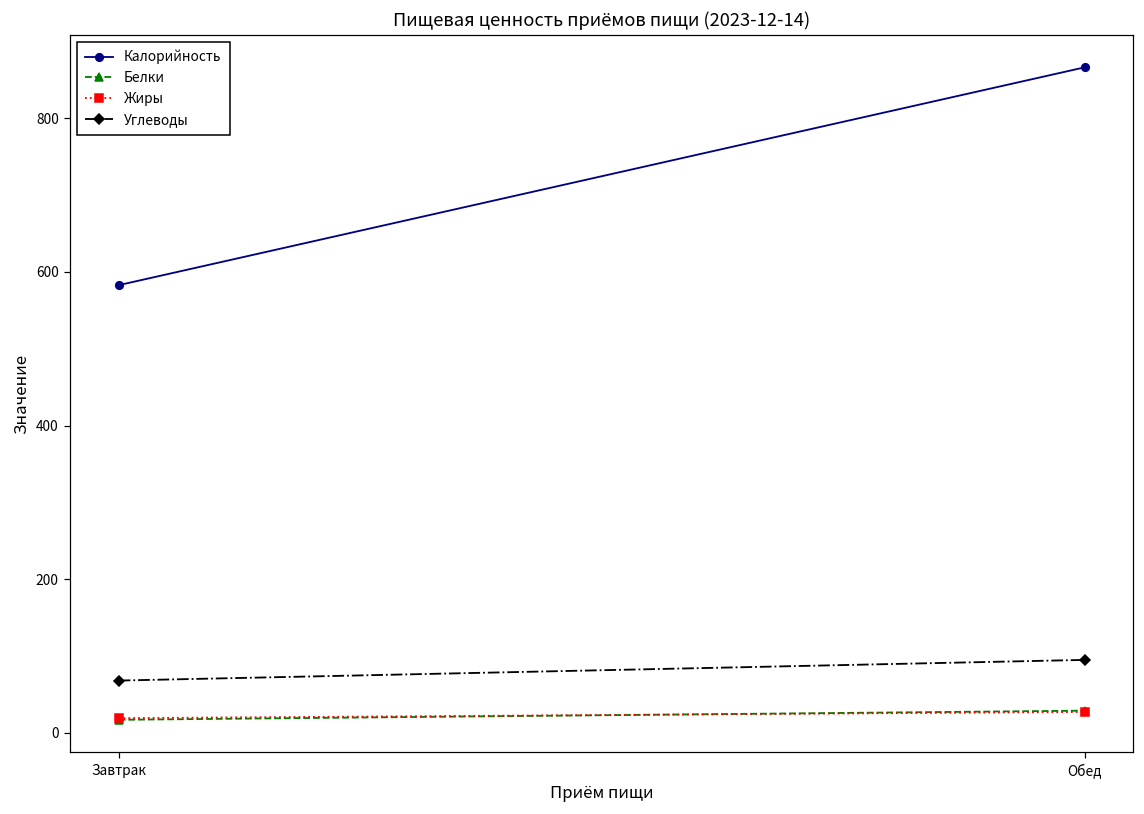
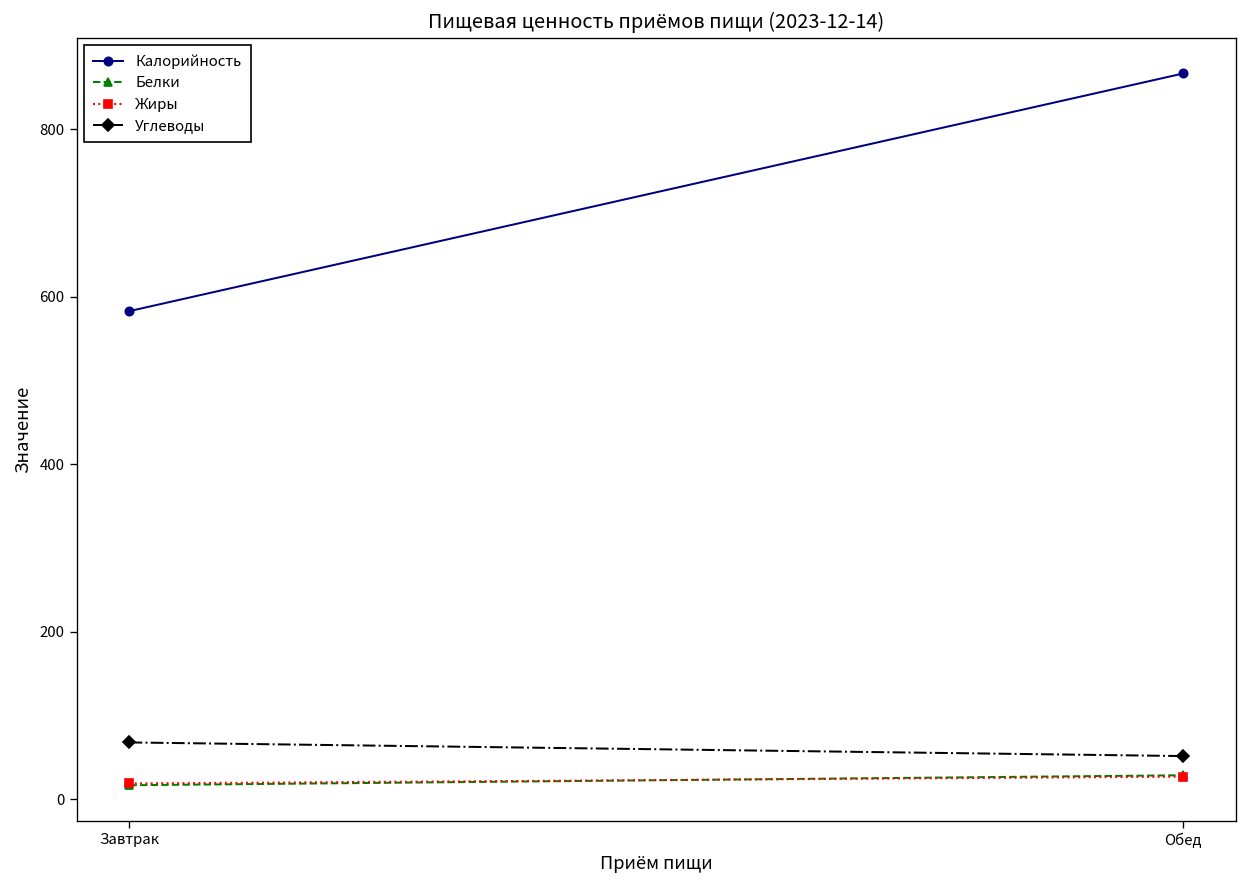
Углеводы, Обед: 90 -> 50
